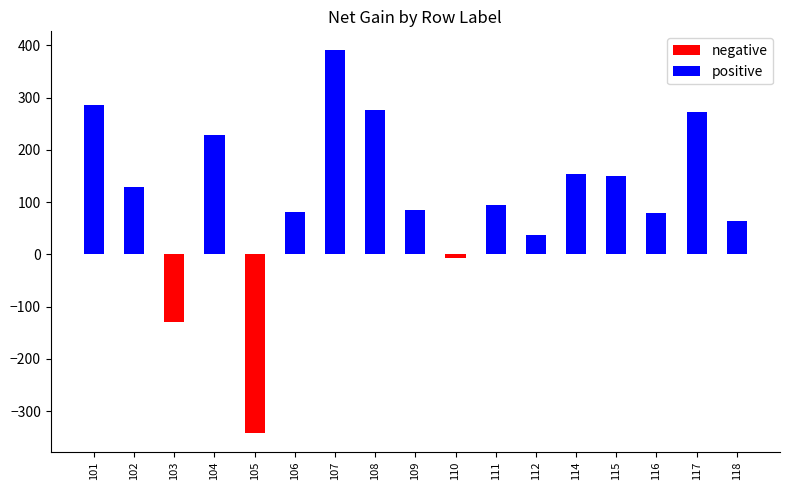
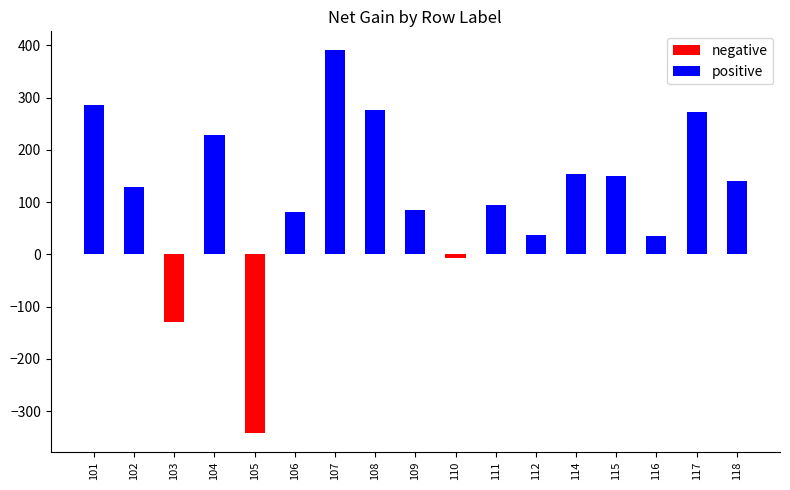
positive, 116: 80 -> 40
positive, 118: 60 -> 140
